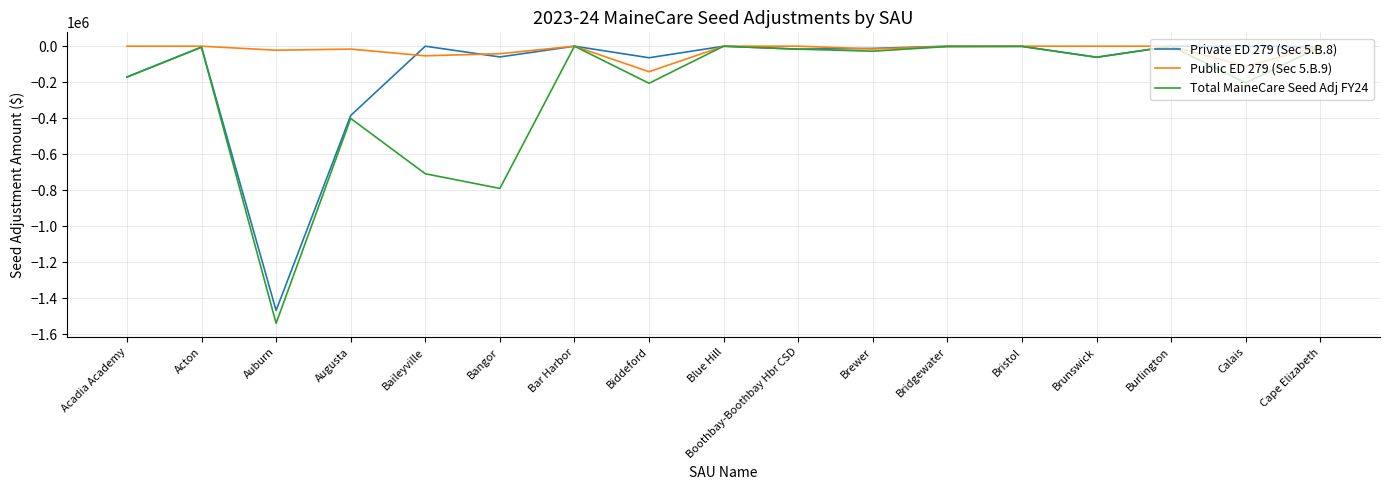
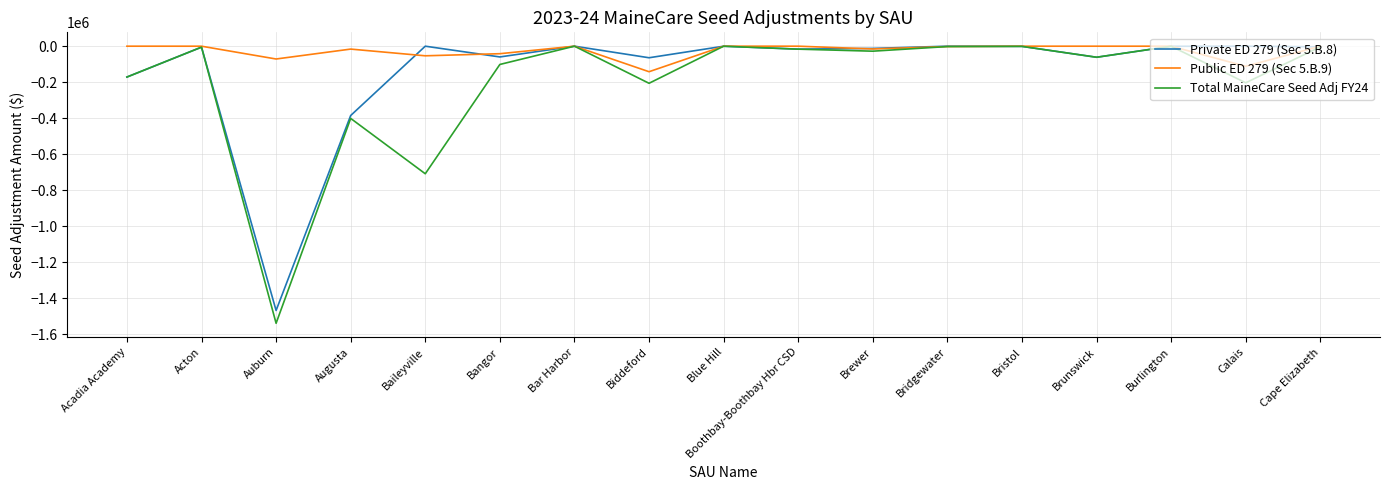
Public ED 279 (Sec 5.B.9), Auburn: -20000 -> -70000
Total MaineCare Seed Adj FY24, Bangor: -790000 -> -100000
